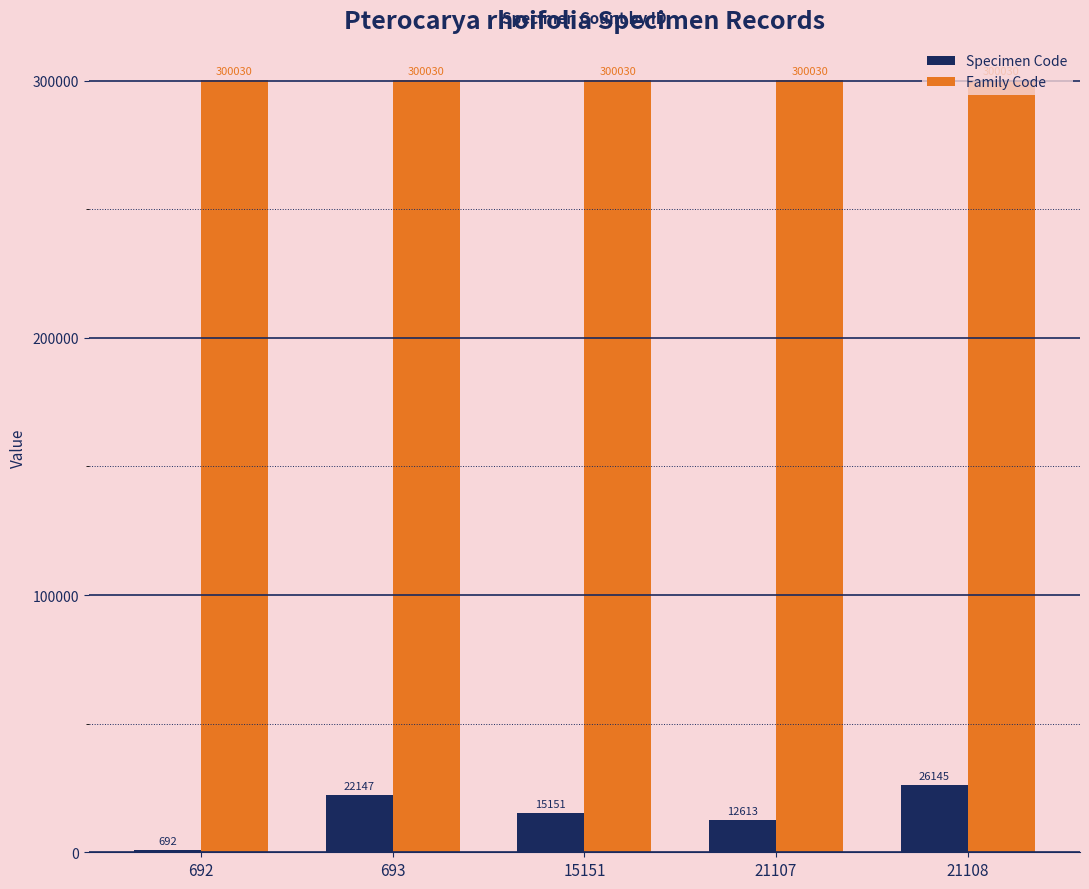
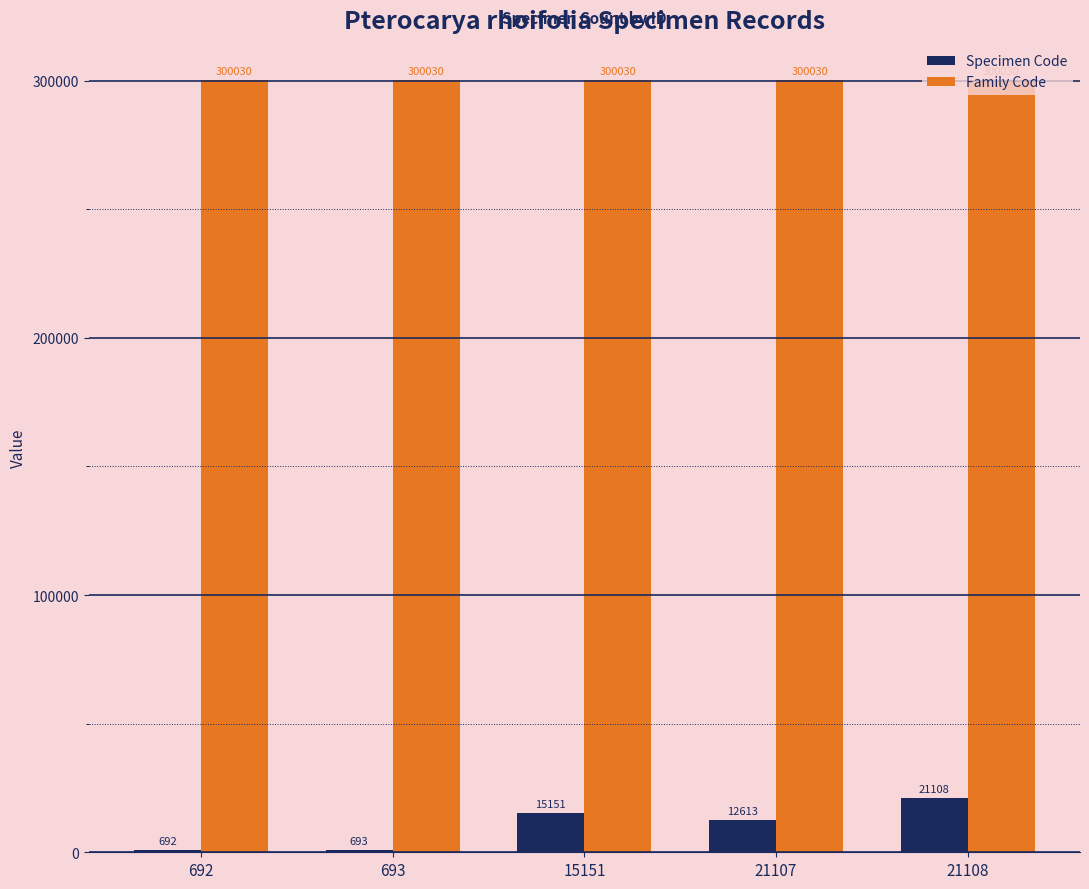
Specimen Code, 693: 22147 -> 693
Specimen Code, 21108: 26145 -> 21108
